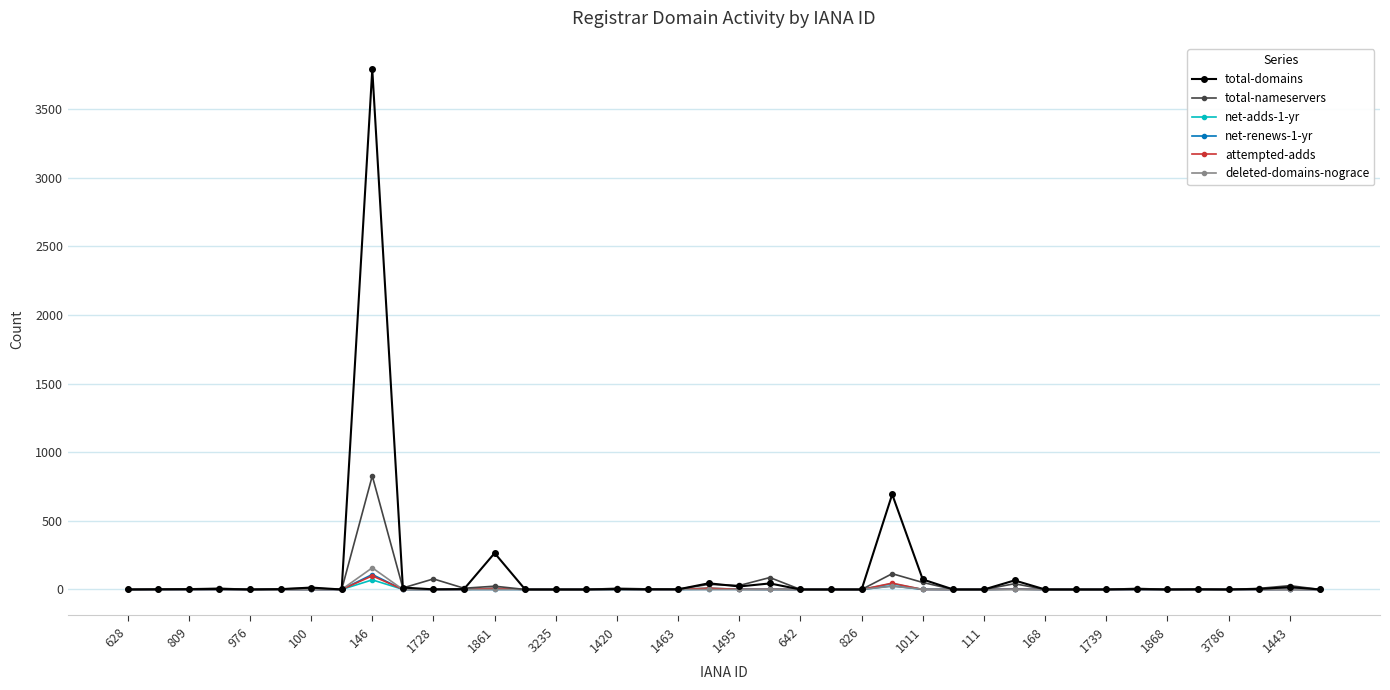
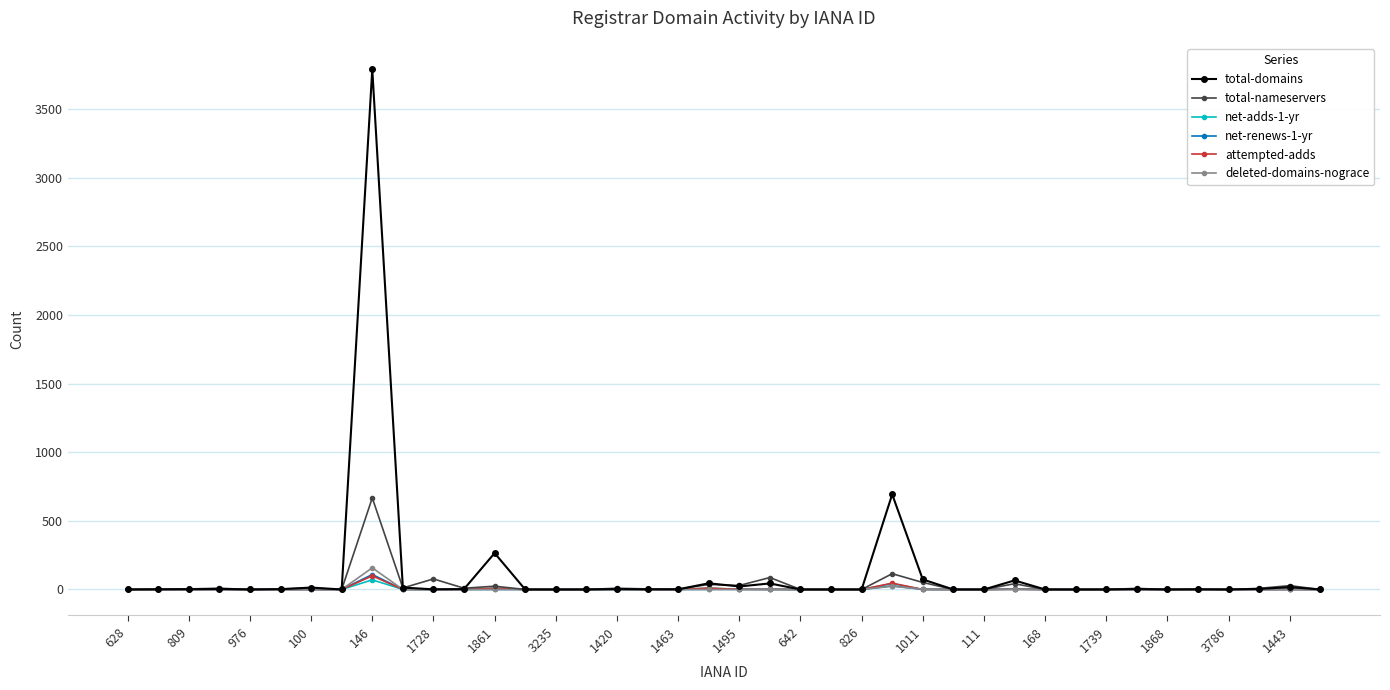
total-nameservers, 146: 830 -> 670
